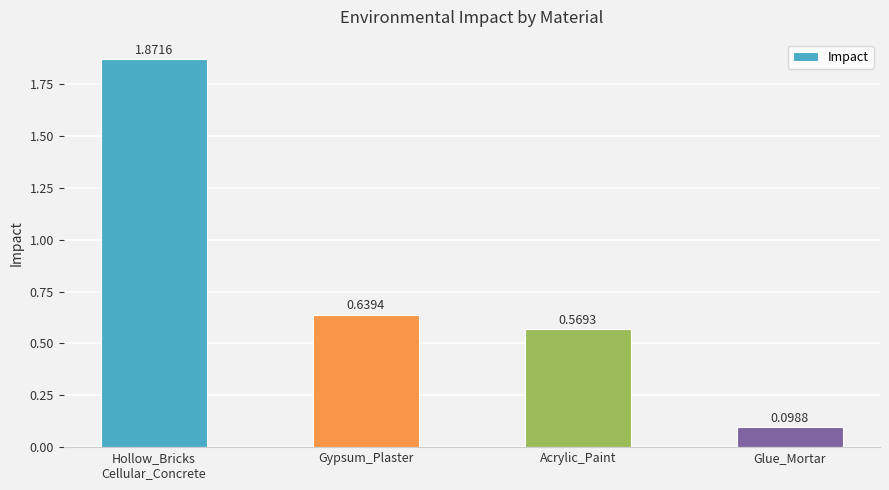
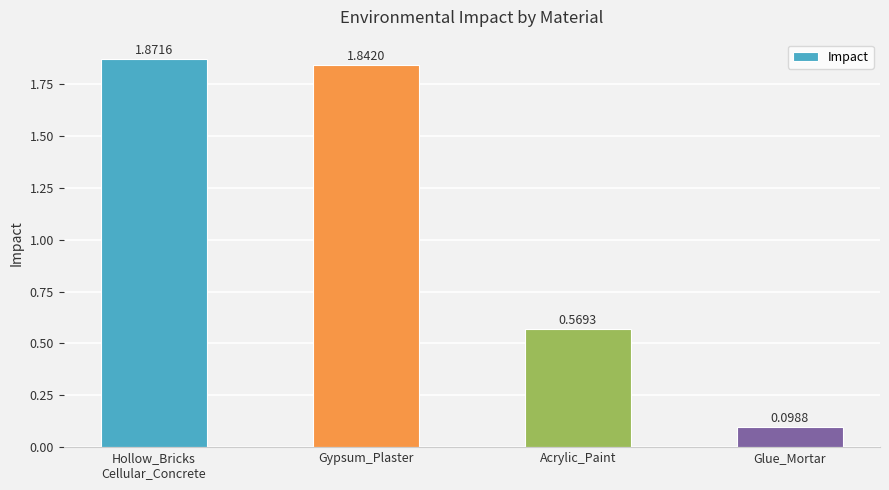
Gypsum_Plaster: 0.6394 -> 1.8420
